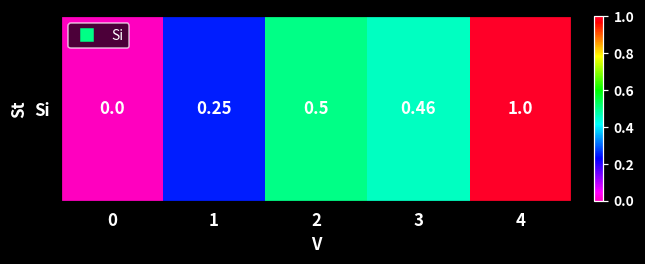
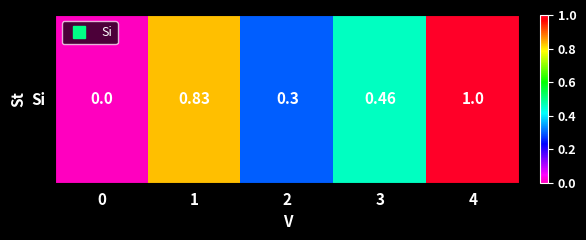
Si, 1: 0.25 -> 0.83
Si, 2: 0.5 -> 0.3
